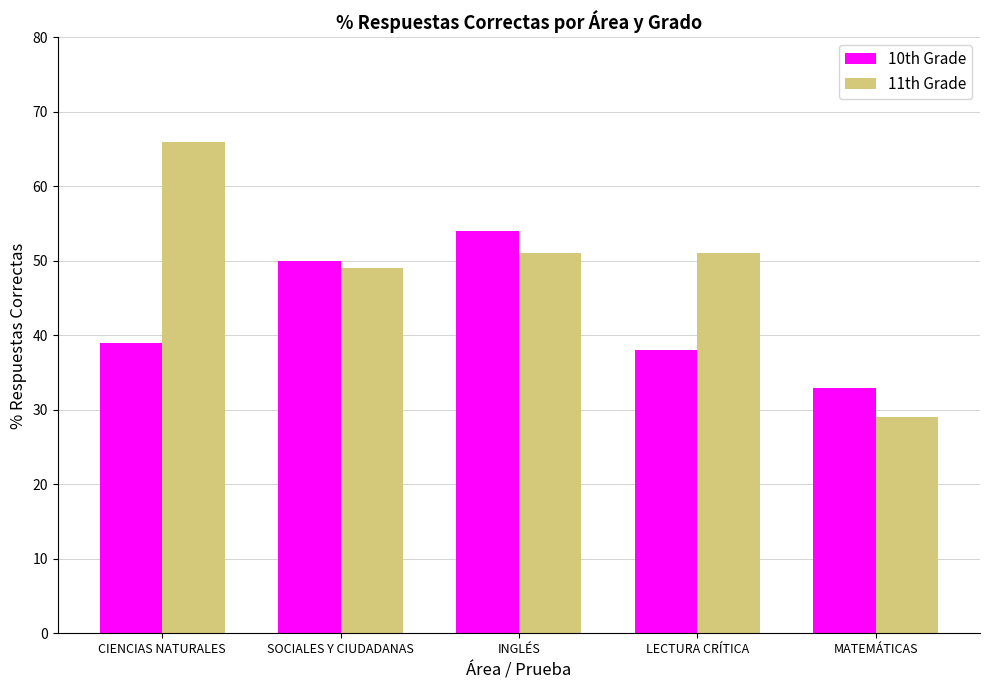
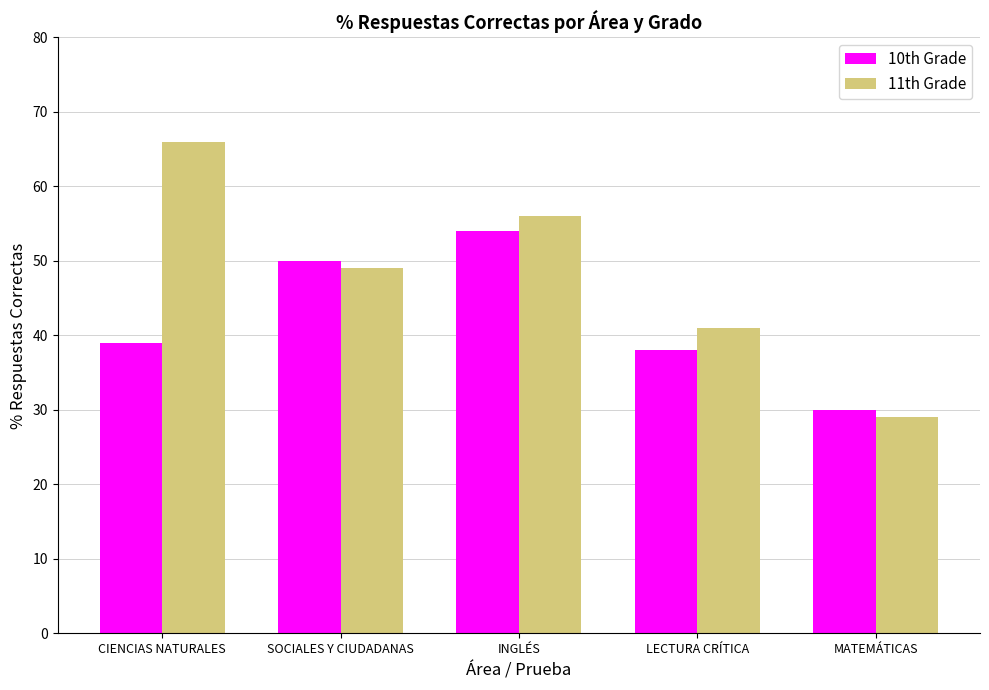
11th Grade, INGLÉS: 51 -> 56
11th Grade, LECTURA CRÍTICA: 51 -> 41
10th Grade, MATEMÁTICAS: 33 -> 30
